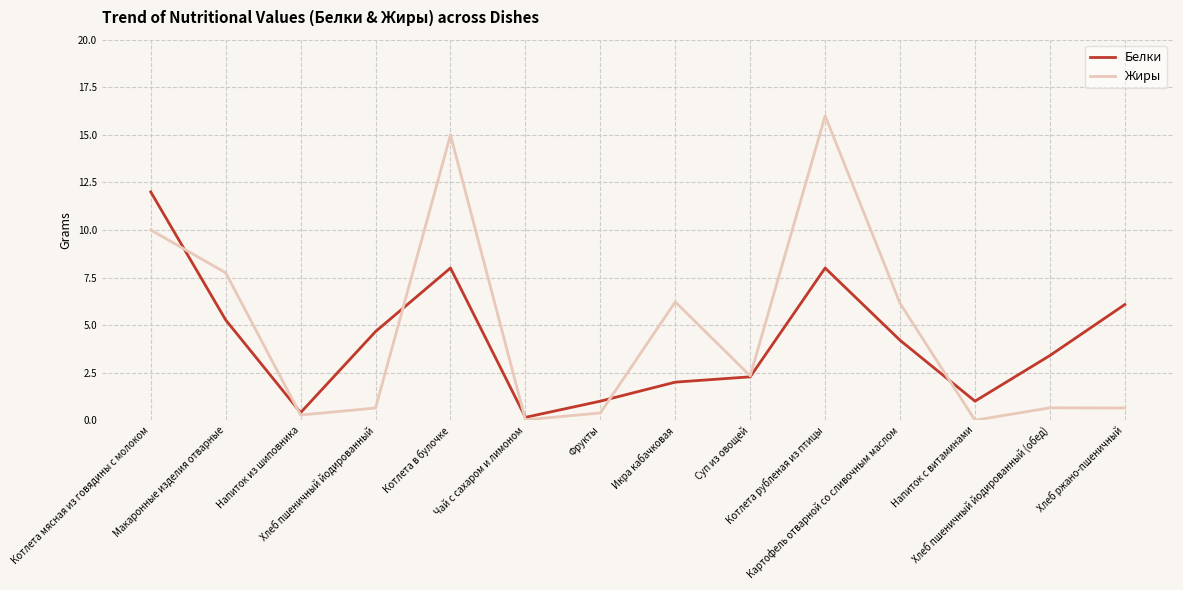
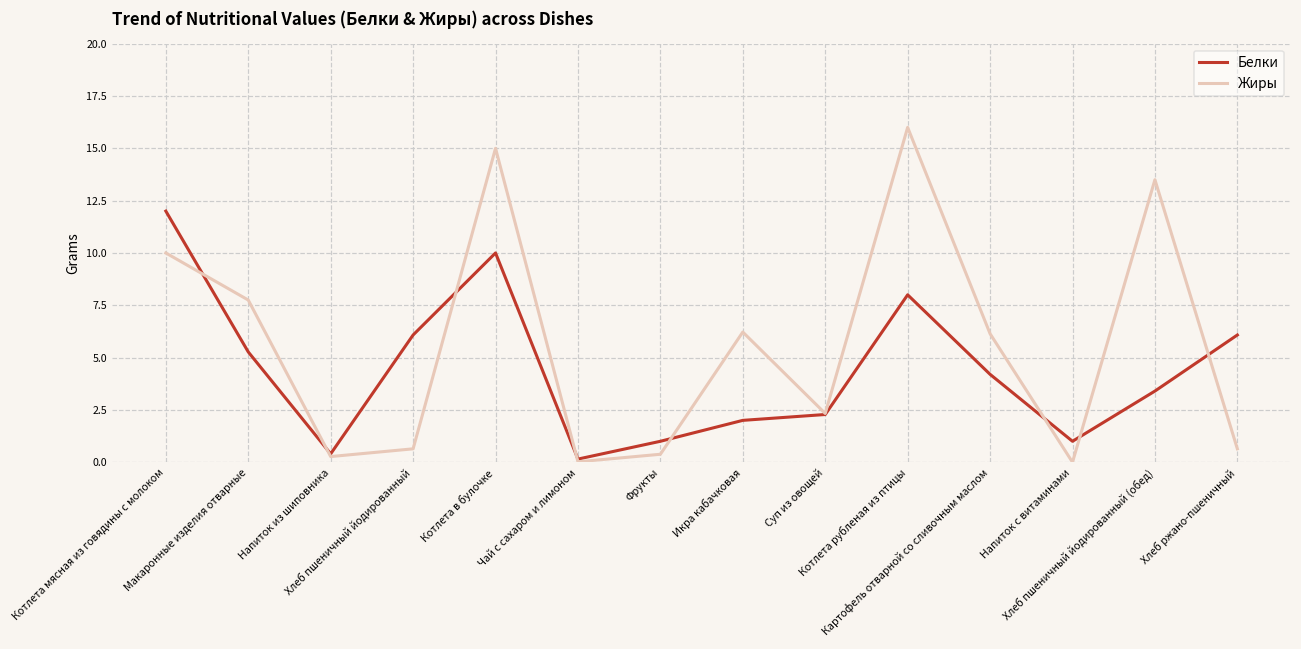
Белки, Хлеб пшеничный йодированный: 4.7 -> 6.1
Белки, Котлета в булочке: 8 -> 10
Жиры, Хлеб пшеничный йодированный (обед): 0.7 -> 13.5
